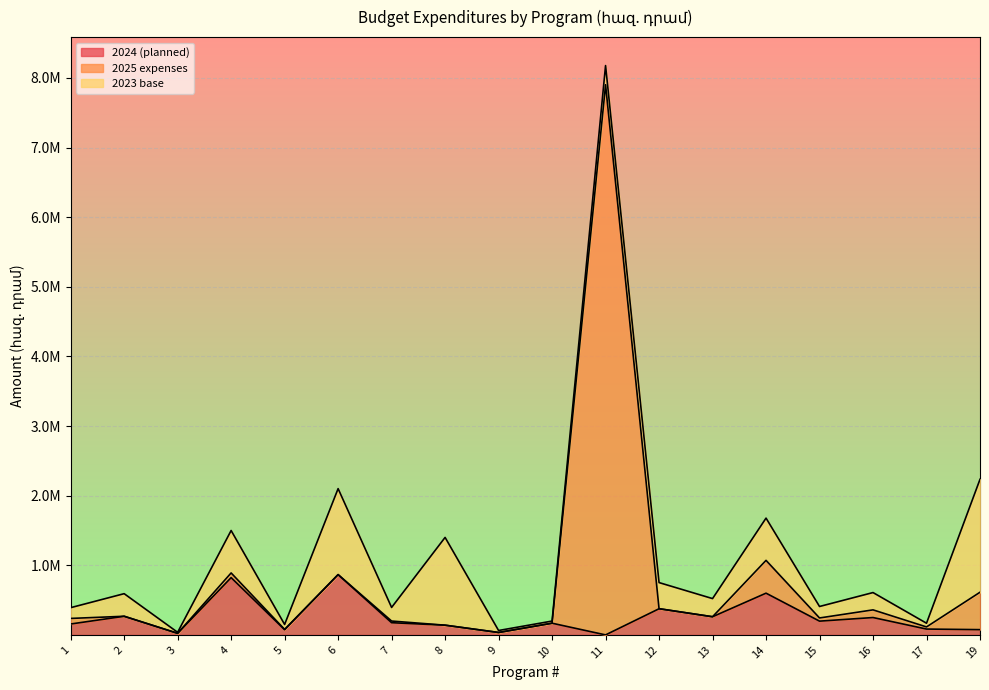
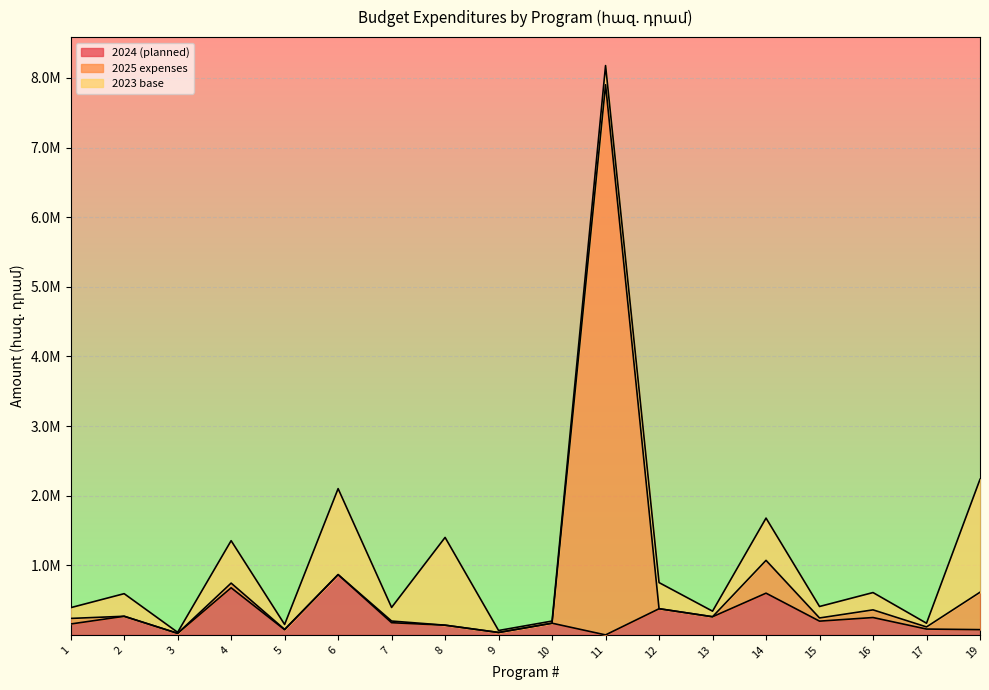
2024 (planned), 4: 800000 -> 700000
2023 base, 13: 300000 -> 100000
